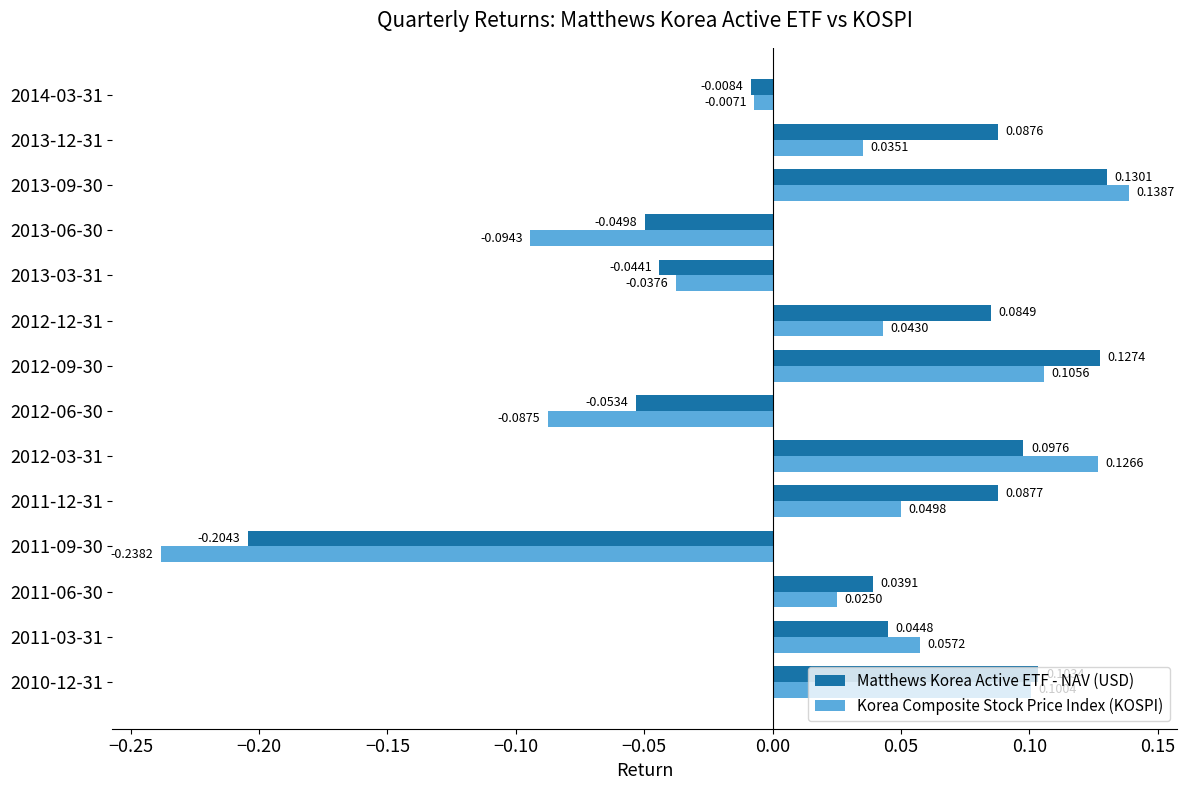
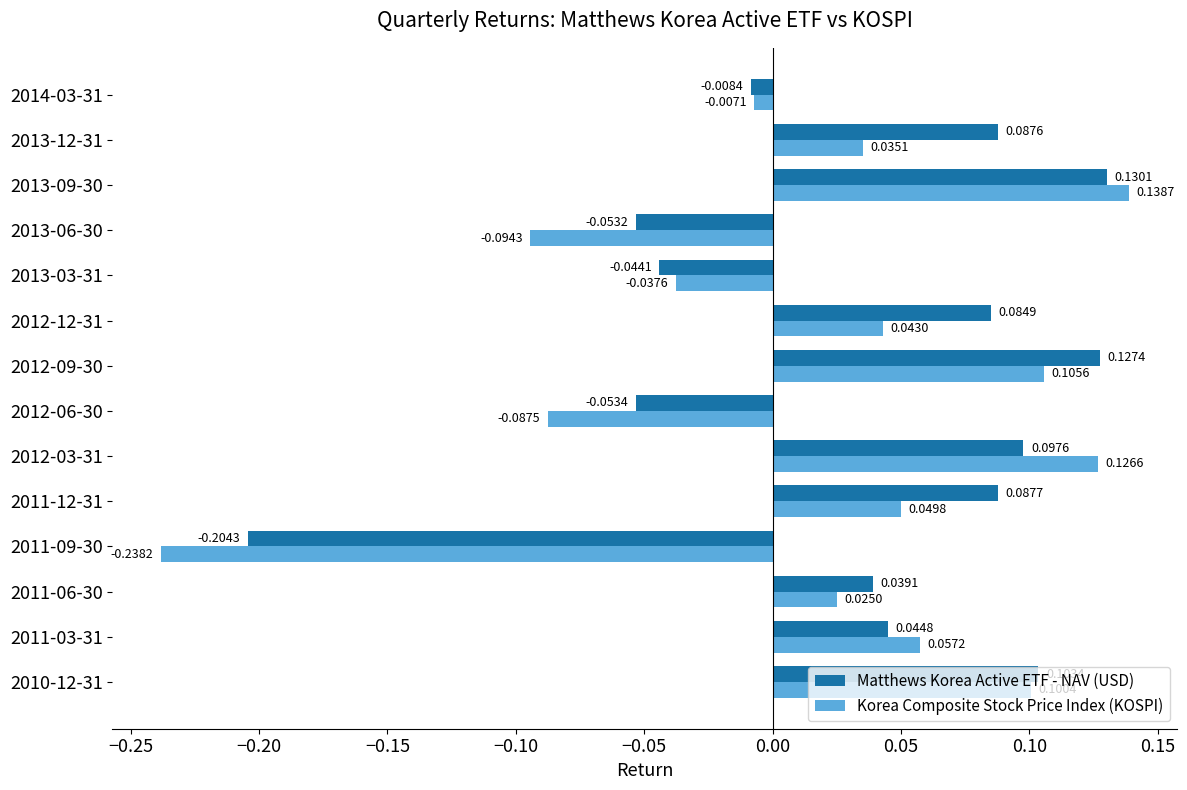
Matthews Korea Active ETF - NAV (USD), 2013-06-30: -0.0498 -> -0.0532
